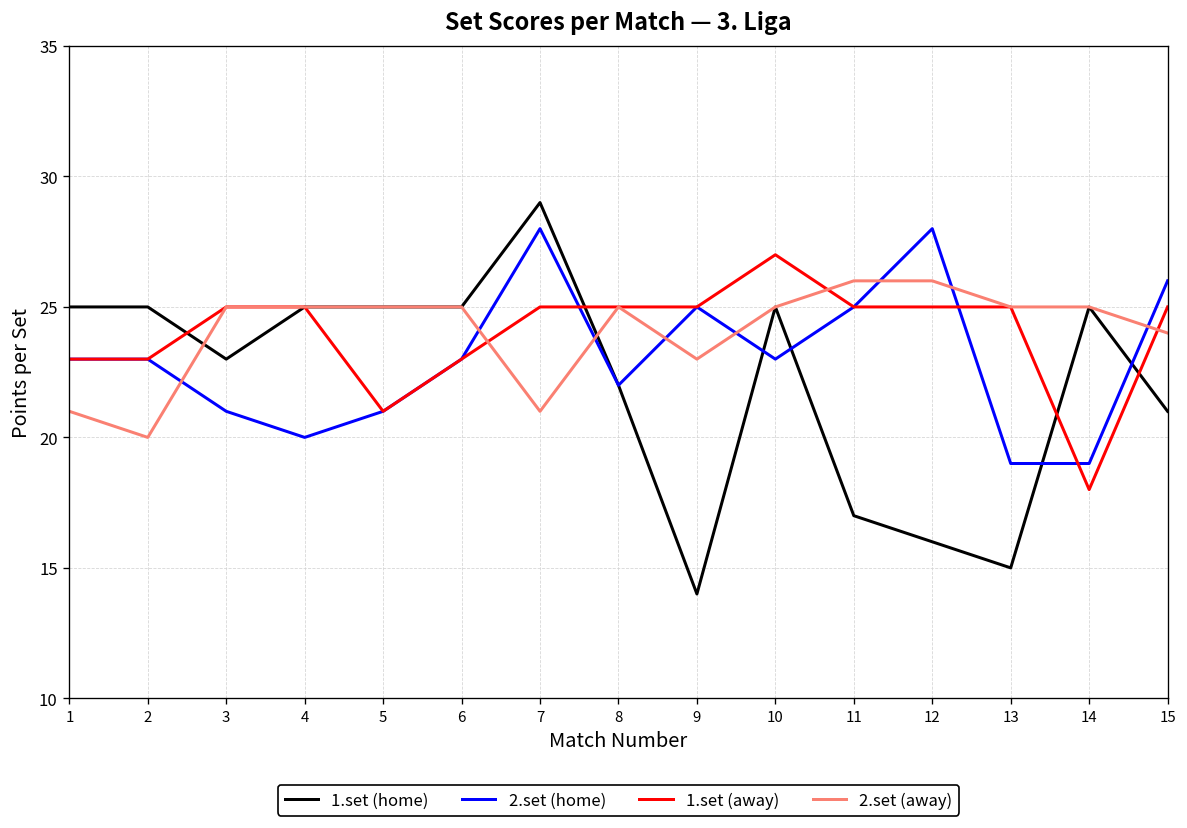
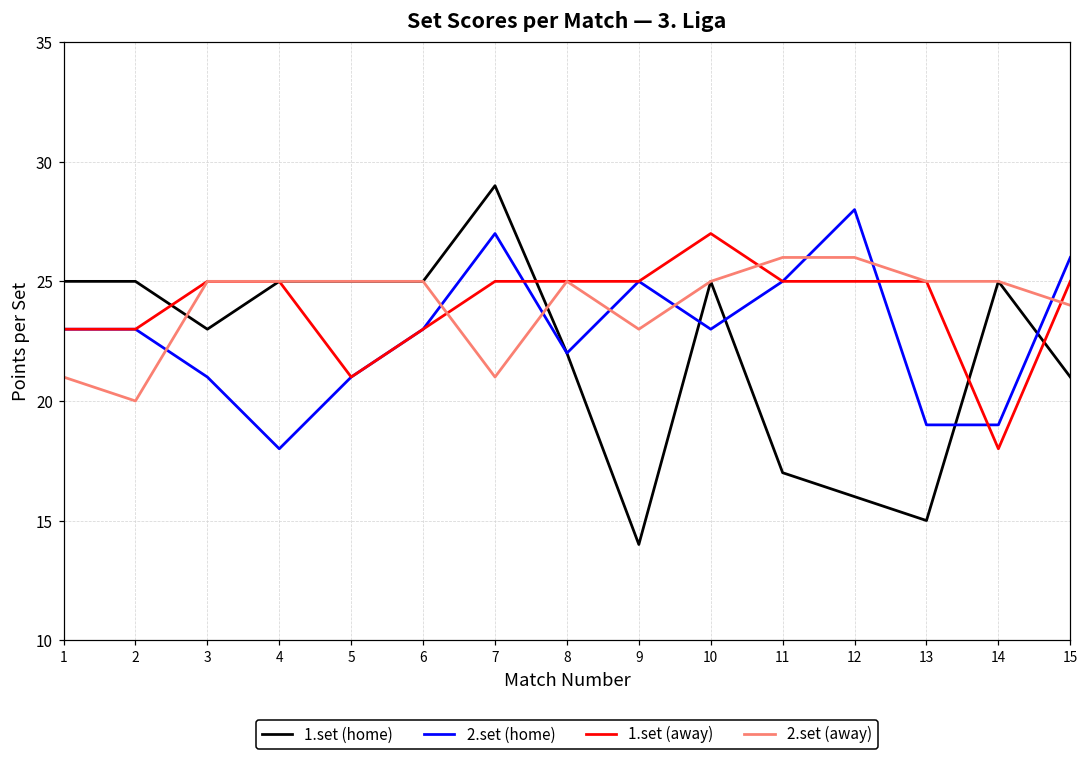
2.set (home), 4: 20 -> 18
2.set (home), 7: 28 -> 27
